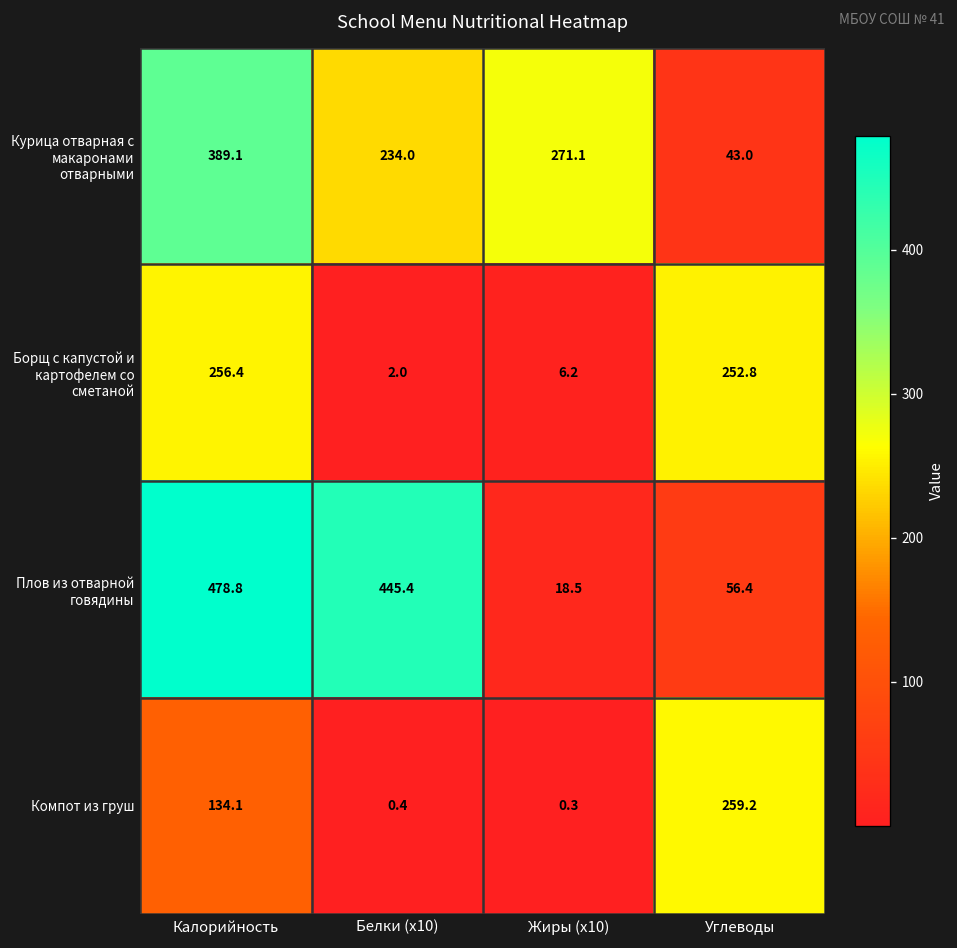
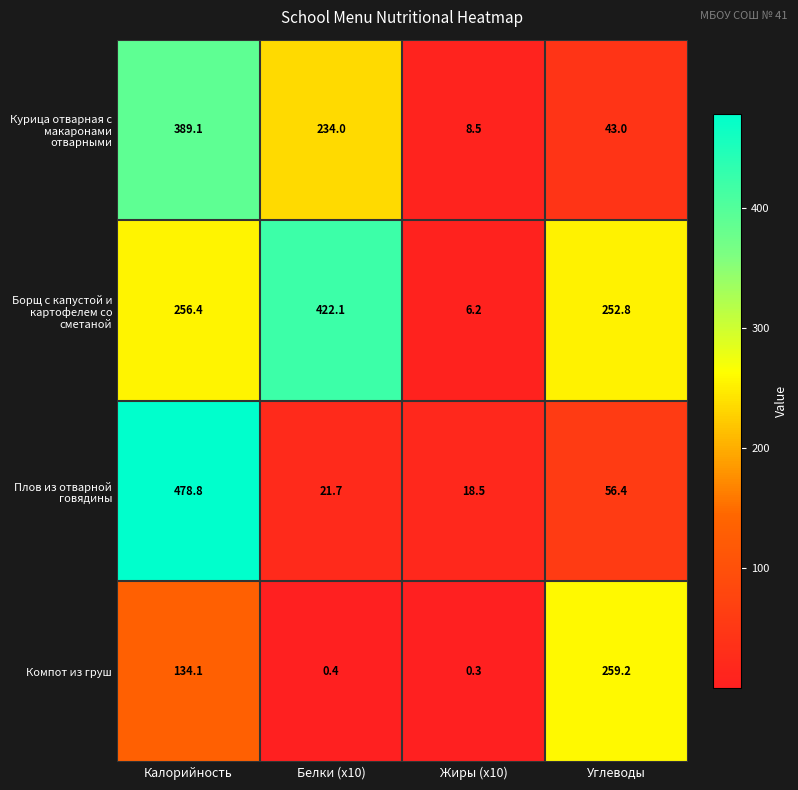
Курица отварная с макаронами отварными, Жиры (x10): 271.1 -> 8.5
Борщ с капустой и картофелем со сметаной, Белки (x10): 2.0 -> 422.1
Плов из отварной говядины, Белки (x10): 445.4 -> 21.7
